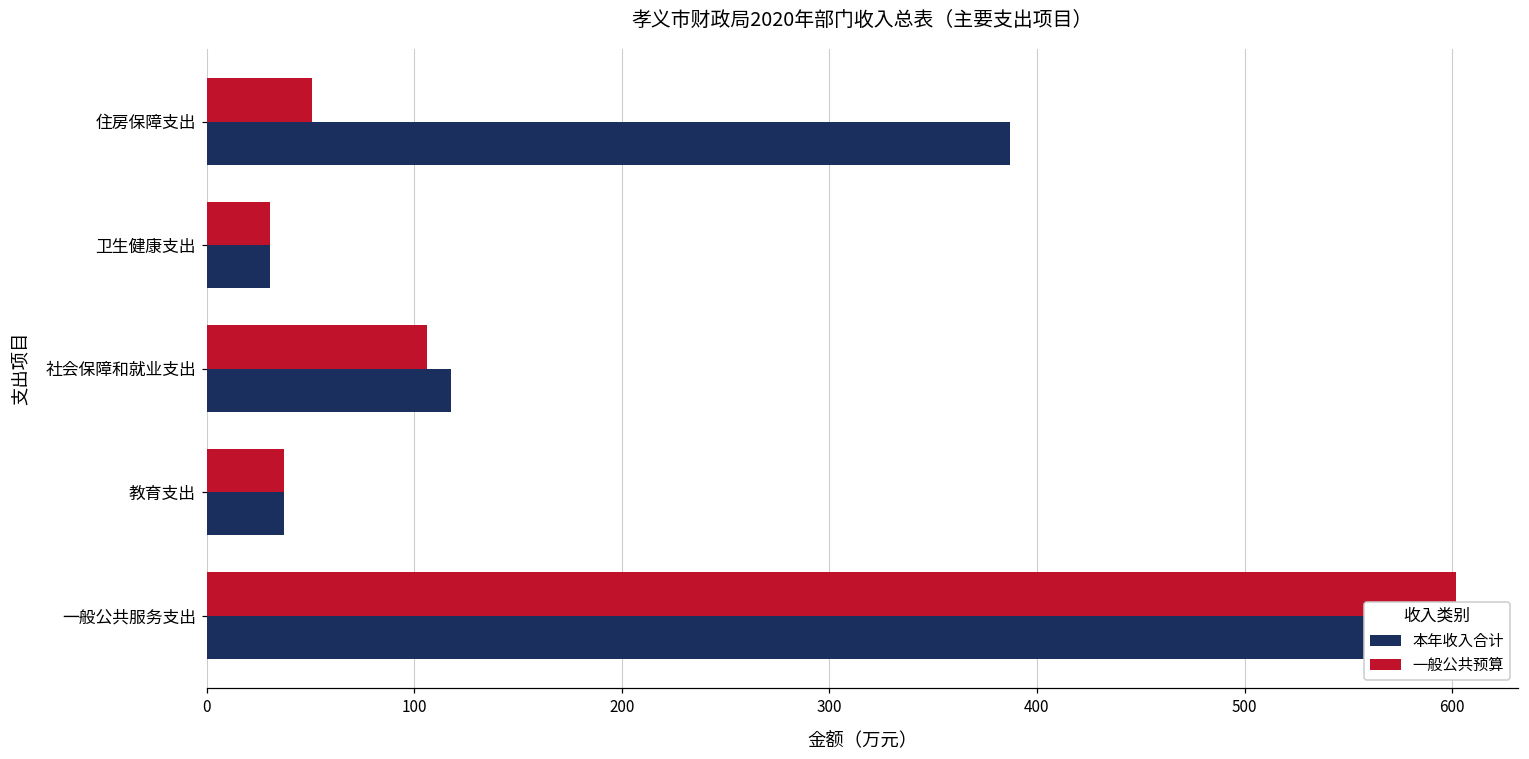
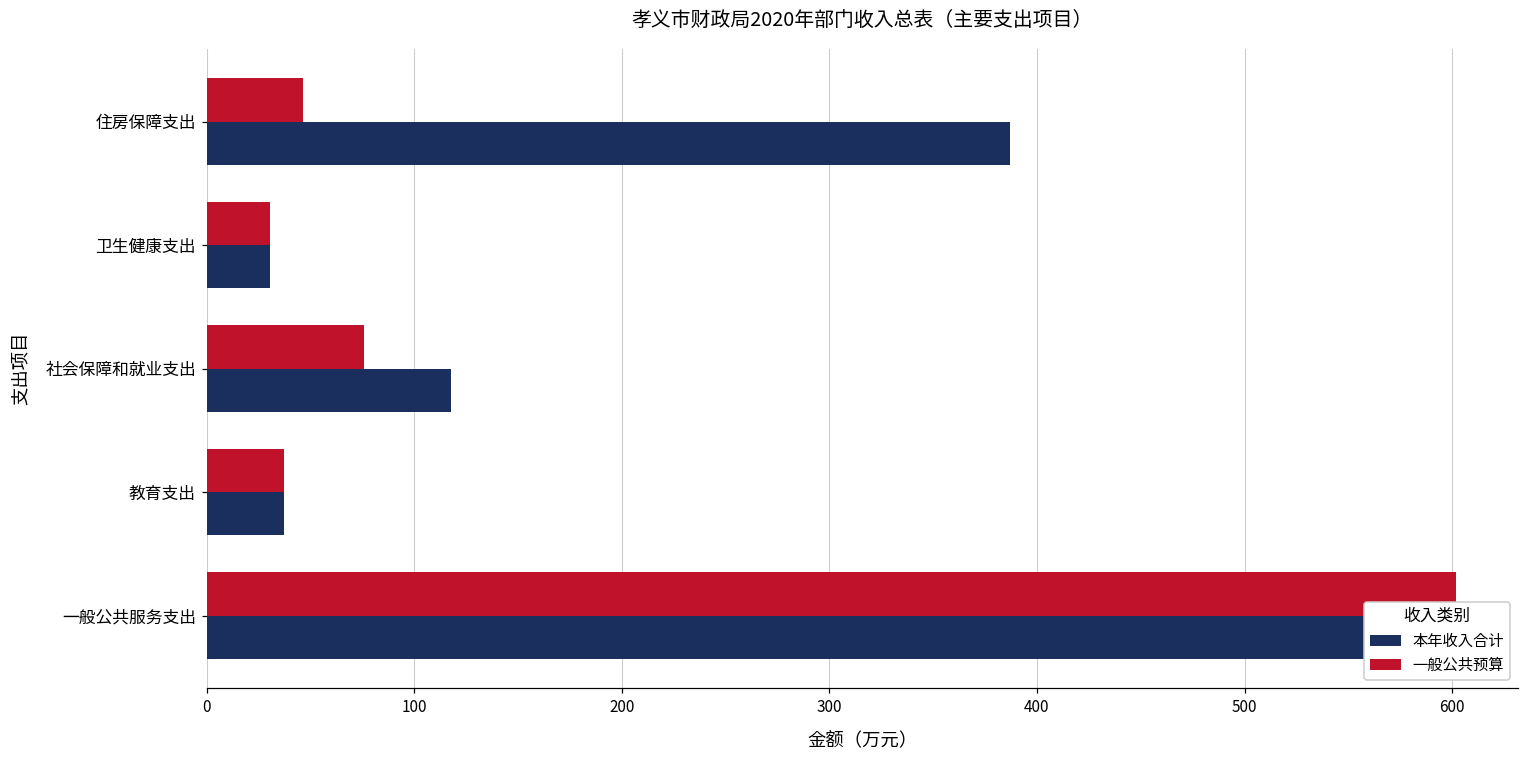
一般公共预算, 住房保障支出: 51 -> 46
一般公共预算, 社会保障和就业支出: 106 -> 76
